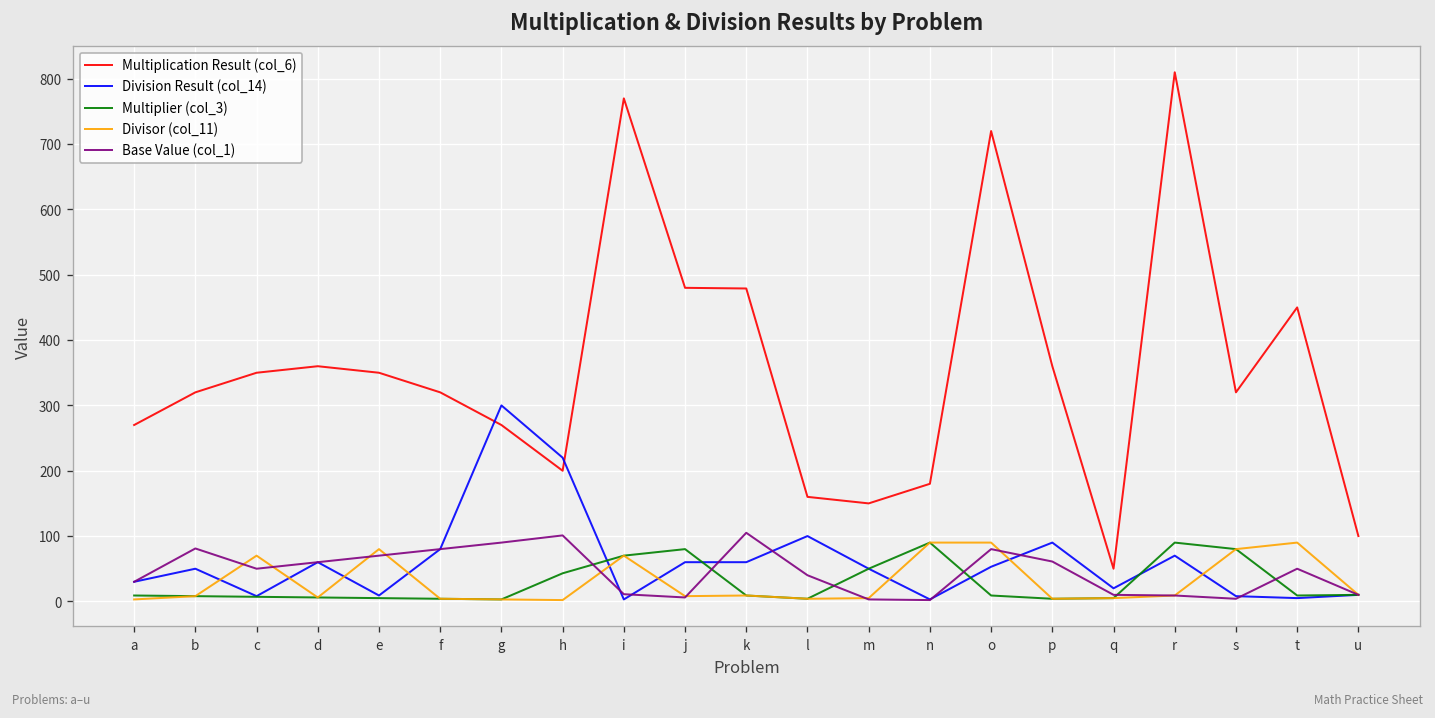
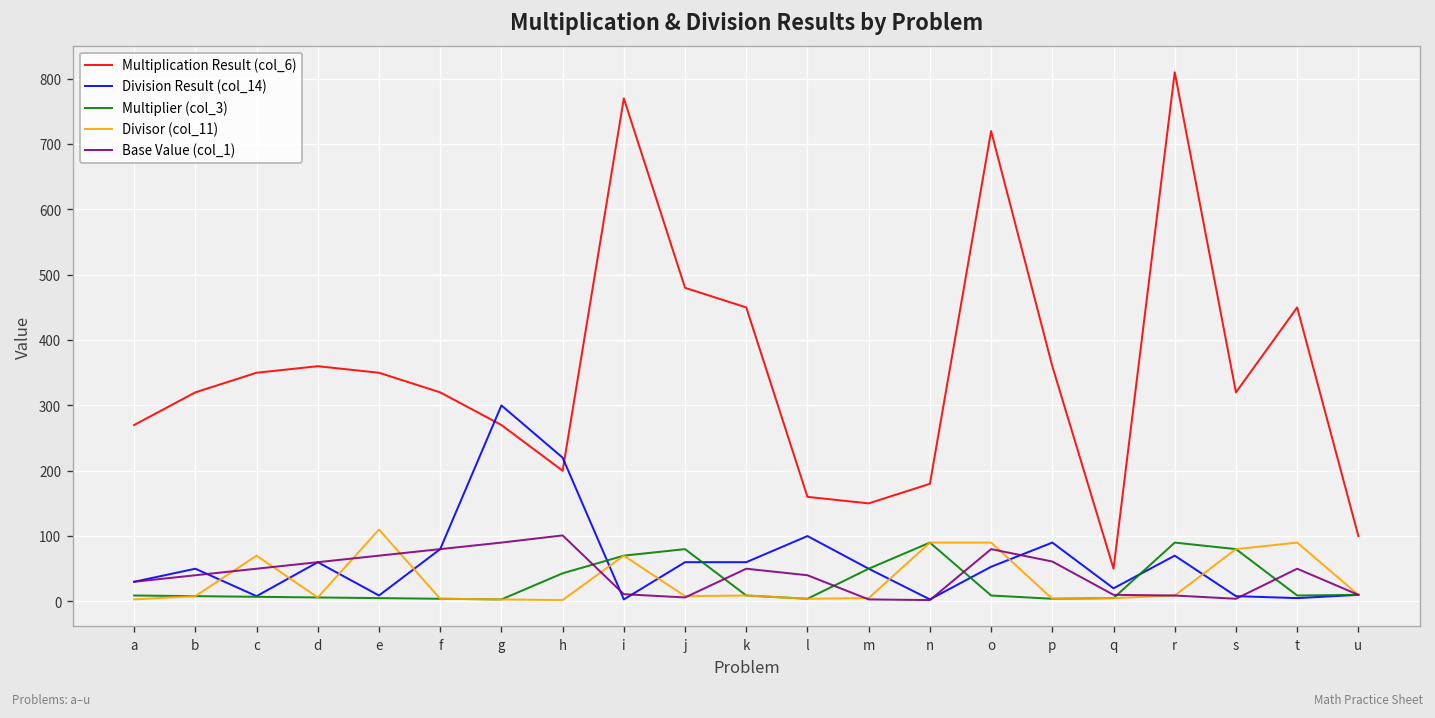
Base Value (col_1), b: 80 -> 40
Divisor (col_11), e: 80 -> 110
Multiplication Result (col_6), k: 480 -> 450
Base Value (col_1), k: 110 -> 50
